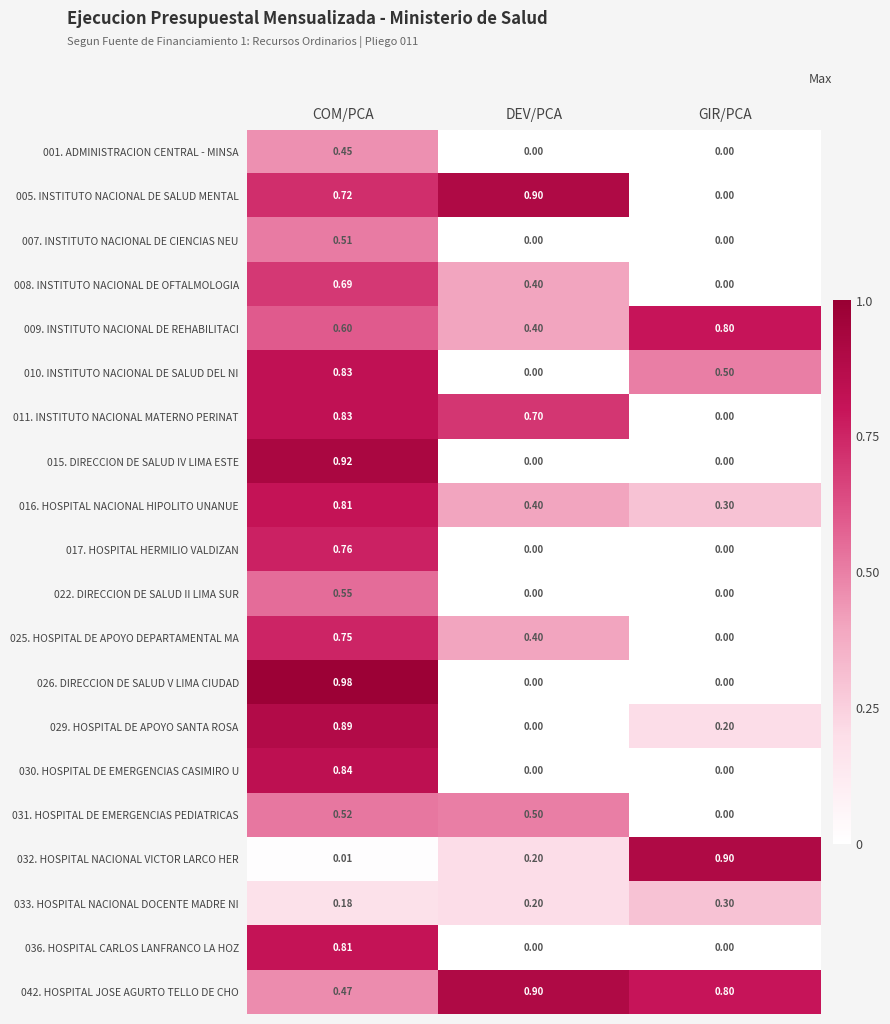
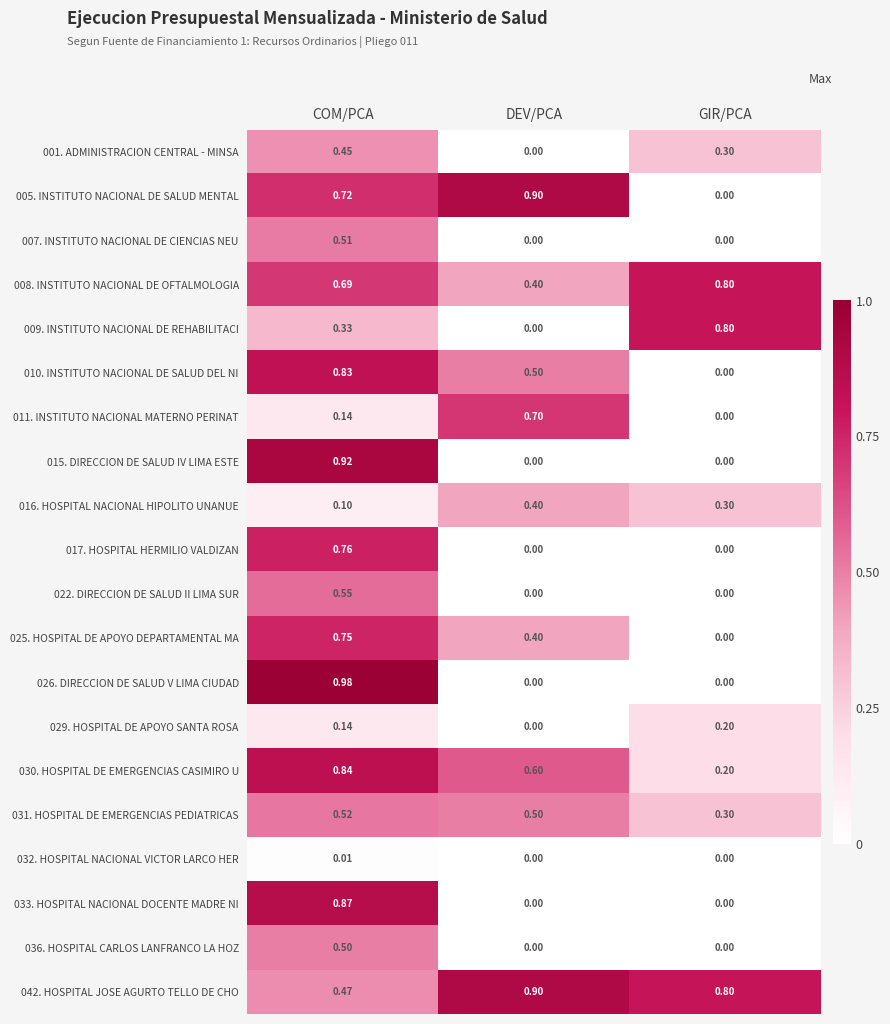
001. ADMINISTRACION CENTRAL - MINSA, GIR/PCA: 0.00 -> 0.30
008. INSTITUTO NACIONAL DE OFTALMOLOGIA, GIR/PCA: 0.00 -> 0.80
009. INSTITUTO NACIONAL DE REHABILITACI, COM/PCA: 0.60 -> 0.33
009. INSTITUTO NACIONAL DE REHABILITACI, DEV/PCA: 0.40 -> 0.00
010. INSTITUTO NACIONAL DE SALUD DEL NI, DEV/PCA: 0.00 -> 0.50
010. INSTITUTO NACIONAL DE SALUD DEL NI, GIR/PCA: 0.50 -> 0.00
011. INSTITUTO NACIONAL MATERNO PERINAT, COM/PCA: 0.83 -> 0.14
016. HOSPITAL NACIONAL HIPOLITO UNANUE, COM/PCA: 0.81 -> 0.10
029. HOSPITAL DE APOYO SANTA ROSA, COM/PCA: 0.89 -> 0.14
030. HOSPITAL DE EMERGENCIAS CASIMIRO U, DEV/PCA: 0.00 -> 0.60
030. HOSPITAL DE EMERGENCIAS CASIMIRO U, GIR/PCA: 0.00 -> 0.20
031. HOSPITAL DE EMERGENCIAS PEDIATRICAS, GIR/PCA: 0.00 -> 0.30
032. HOSPITAL NACIONAL VICTOR LARCO HER, DEV/PCA: 0.20 -> 0.00
032. HOSPITAL NACIONAL VICTOR LARCO HER, GIR/PCA: 0.90 -> 0.00
033. HOSPITAL NACIONAL DOCENTE MADRE NI, COM/PCA: 0.18 -> 0.87
033. HOSPITAL NACIONAL DOCENTE MADRE NI, DEV/PCA: 0.20 -> 0.00
033. HOSPITAL NACIONAL DOCENTE MADRE NI, GIR/PCA: 0.30 -> 0.00
036. HOSPITAL CARLOS LANFRANCO LA HOZ, COM/PCA: 0.81 -> 0.50
